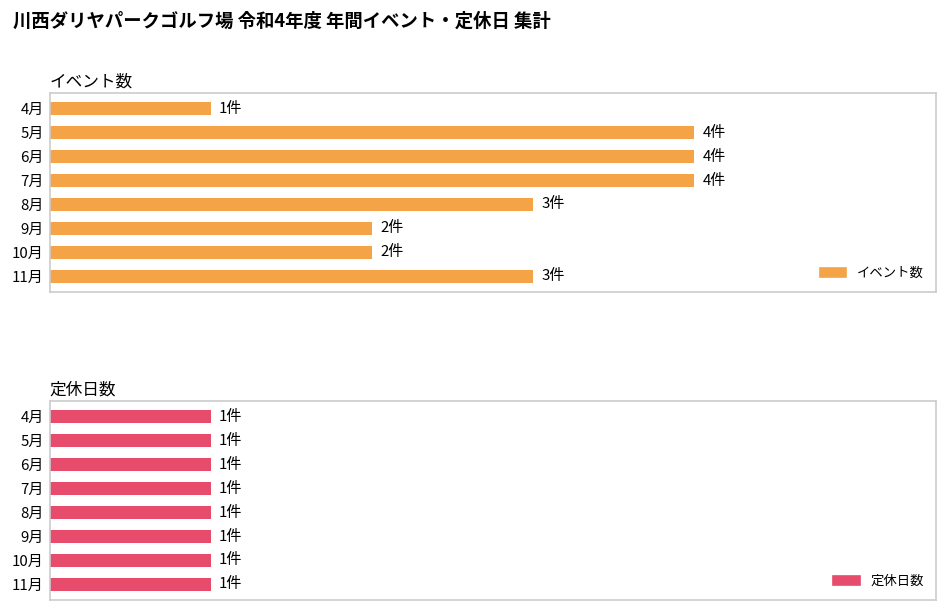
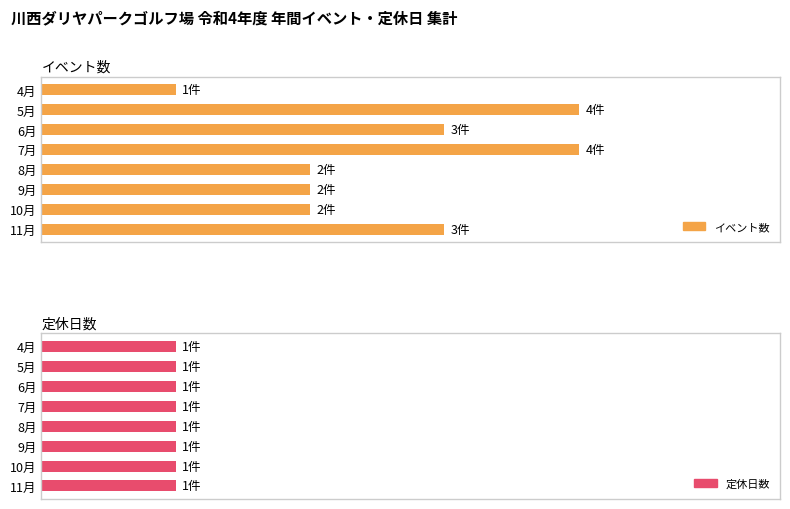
イベント数, 6月: 4件 -> 3件
イベント数, 8月: 3件 -> 2件
